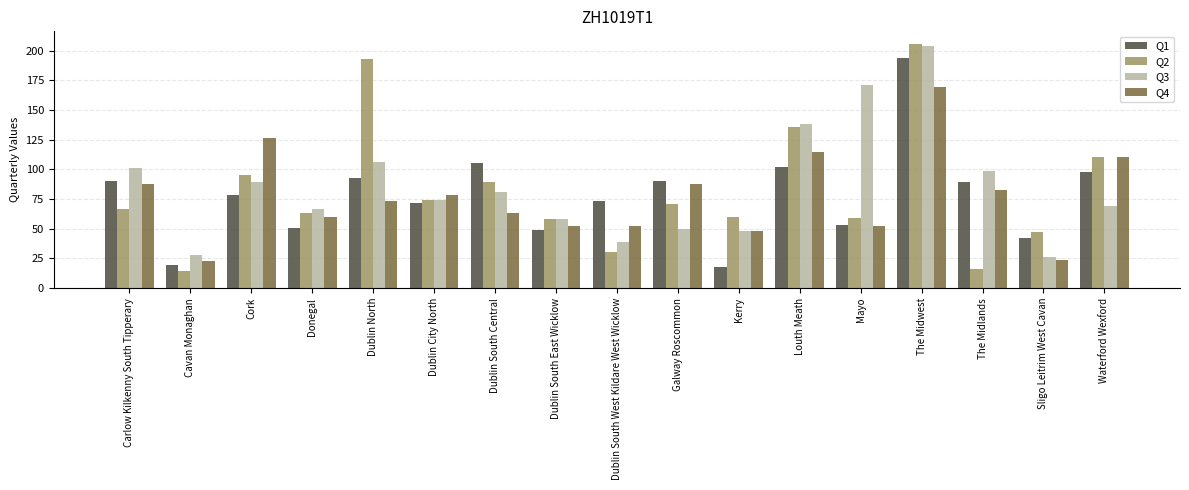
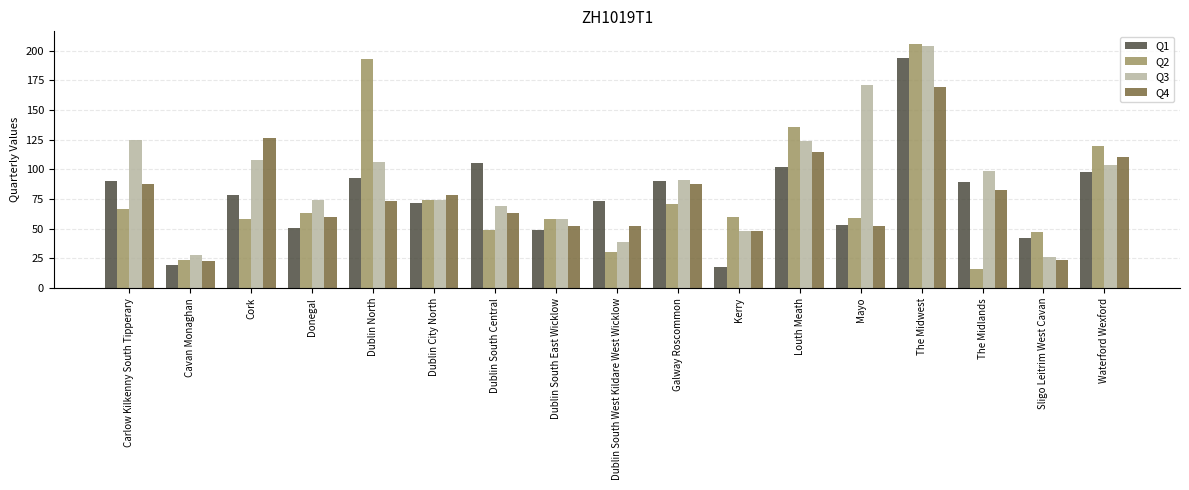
Q3, Carlow Kilkenny South Tipperary: 101 -> 125
Q2, Cavan Monaghan: 14 -> 24
Q2, Cork: 95 -> 58
Q3, Cork: 89 -> 108
Q3, Donegal: 67 -> 74
Q2, Dublin South Central: 89 -> 49
Q3, Dublin South Central: 81 -> 69
Q3, Galway Roscommon: 50 -> 91
Q3, Louth Meath: 138 -> 124
Q2, Waterford Wexford: 110 -> 120
Q3, Waterford Wexford: 69 -> 104
